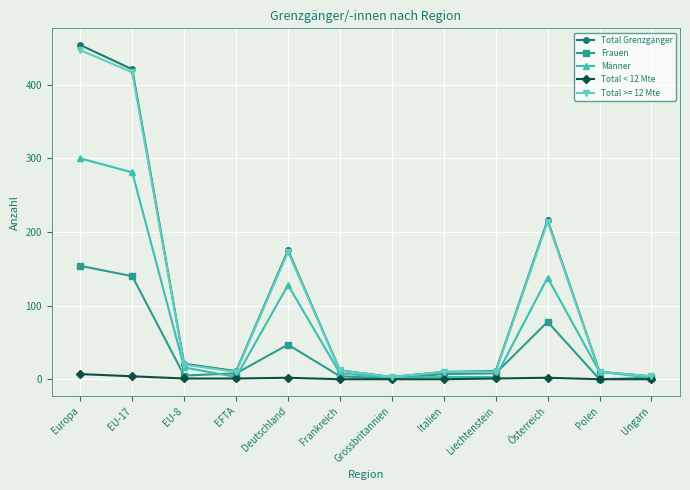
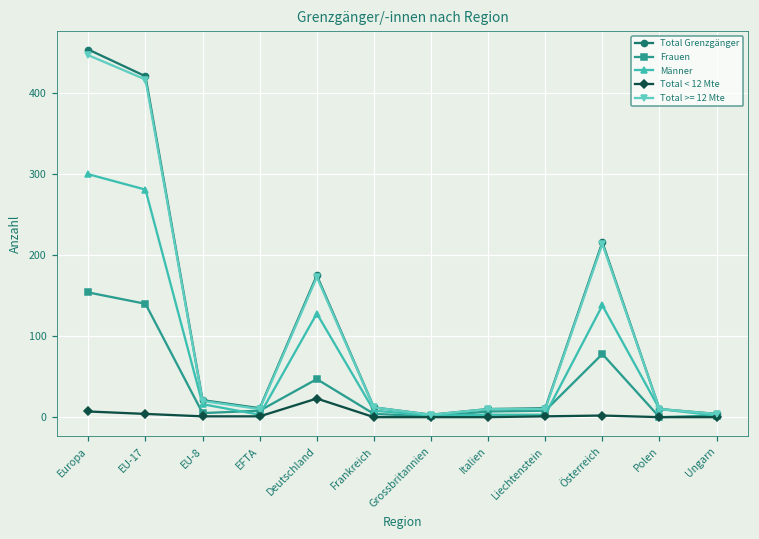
Total < 12 Mte, Deutschland: 0 -> 20
